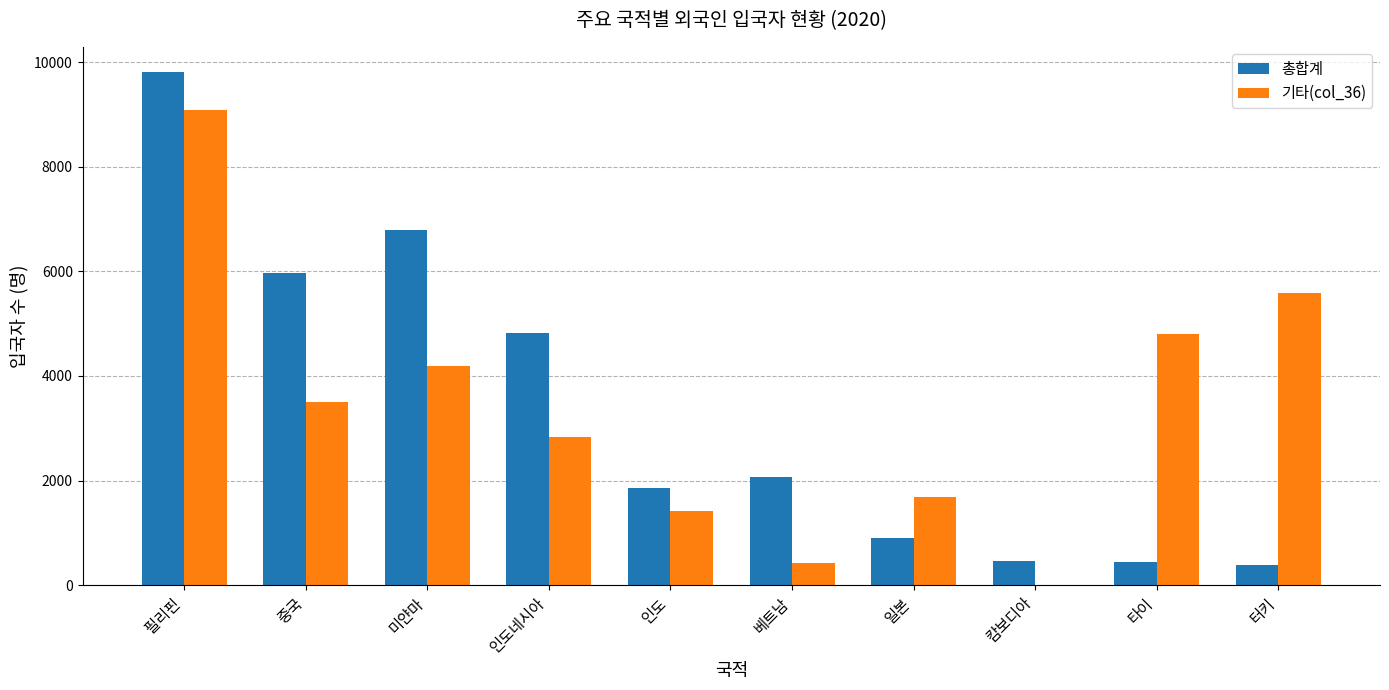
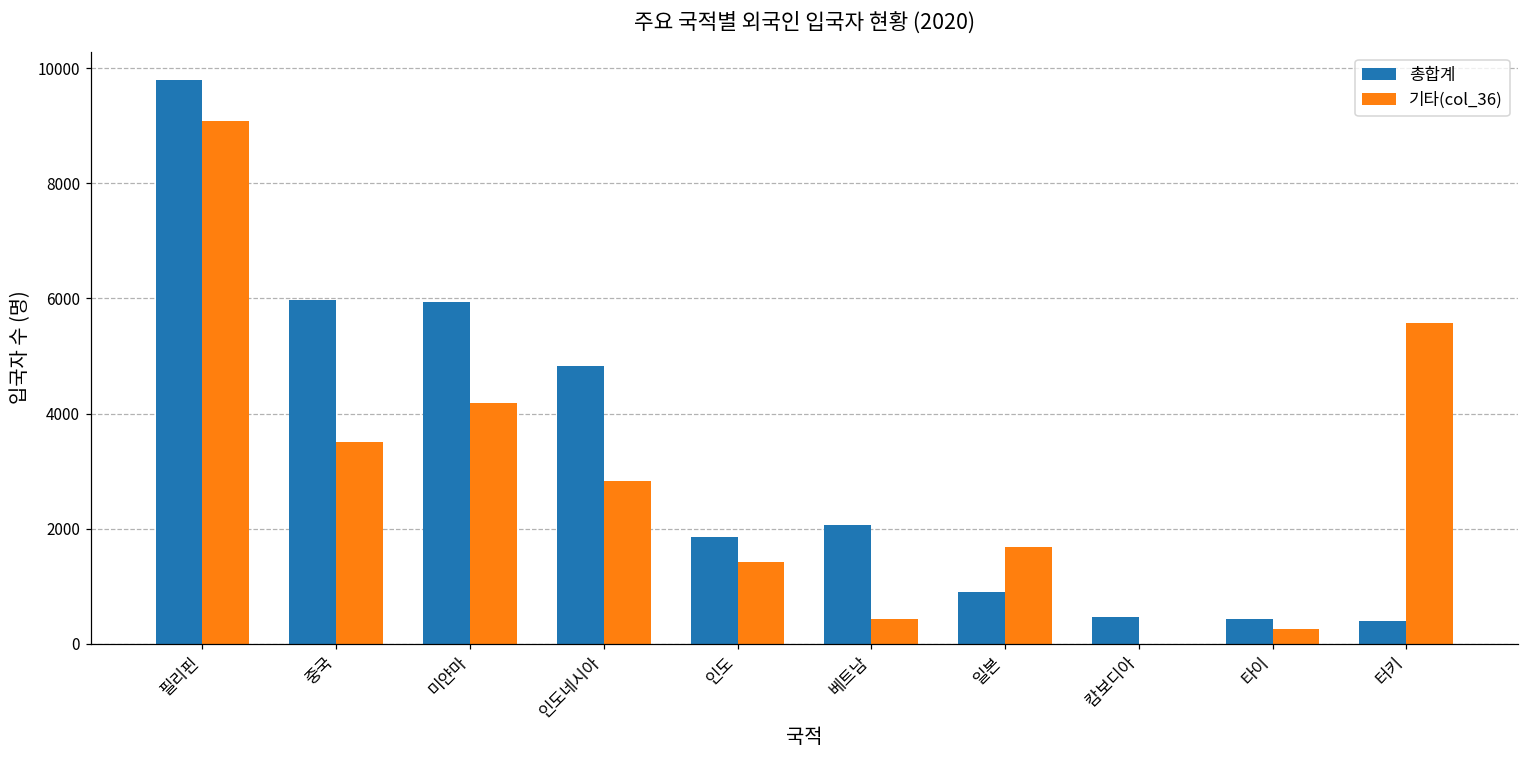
총합계, 미얀마: 6800 -> 5900
기타(col_36), 타이: 4800 -> 300
